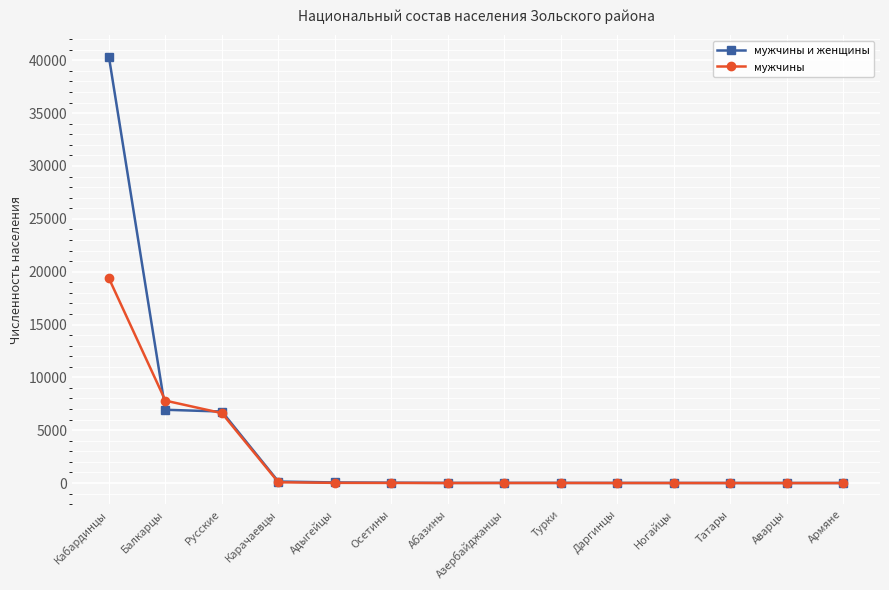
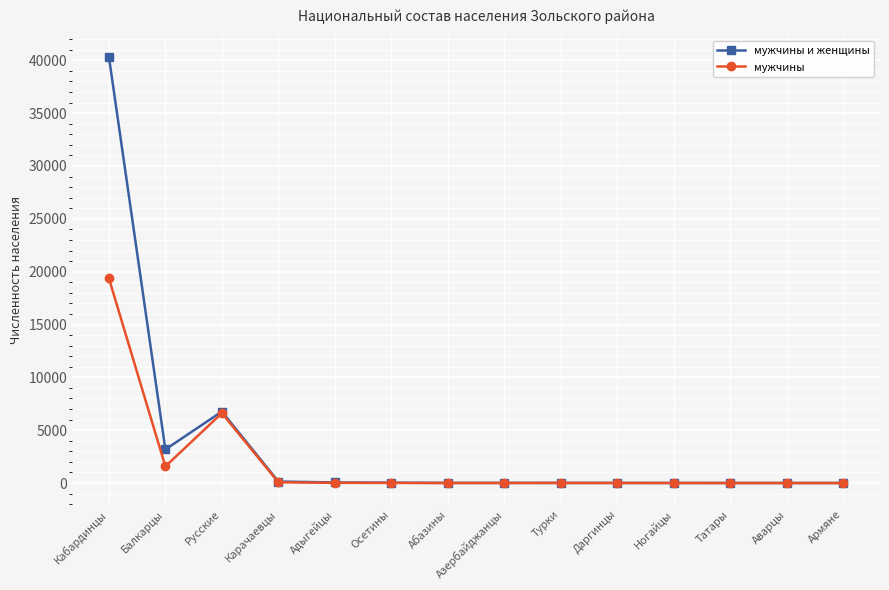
мужчины и женщины, Балкарцы: 6900 -> 3200
мужчины, Балкарцы: 7800 -> 1600
